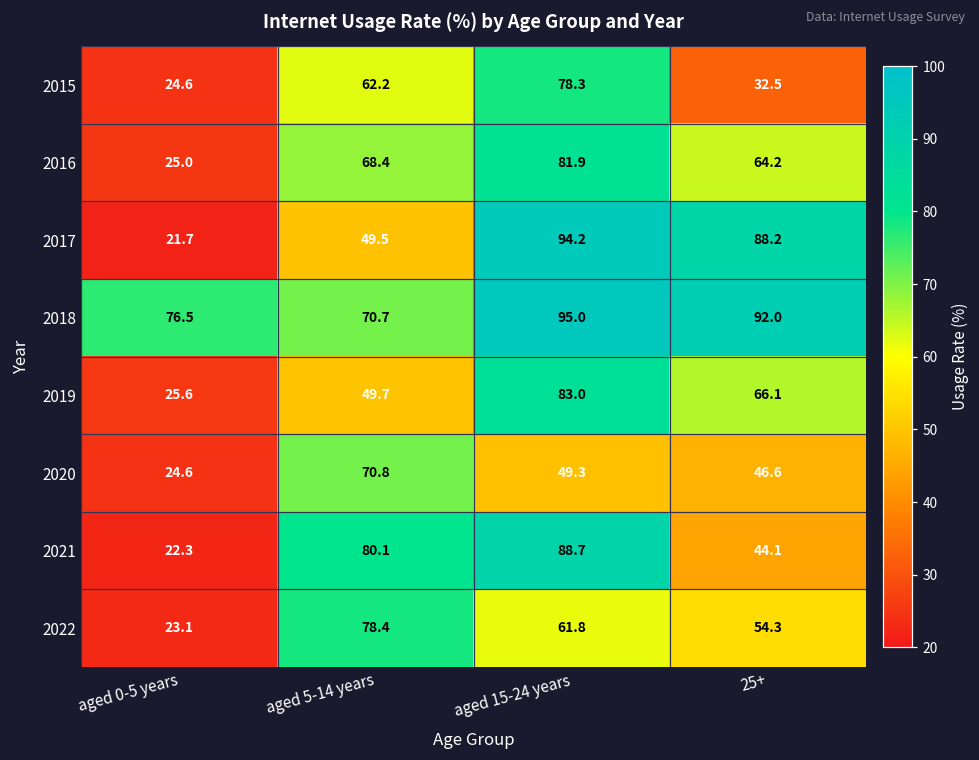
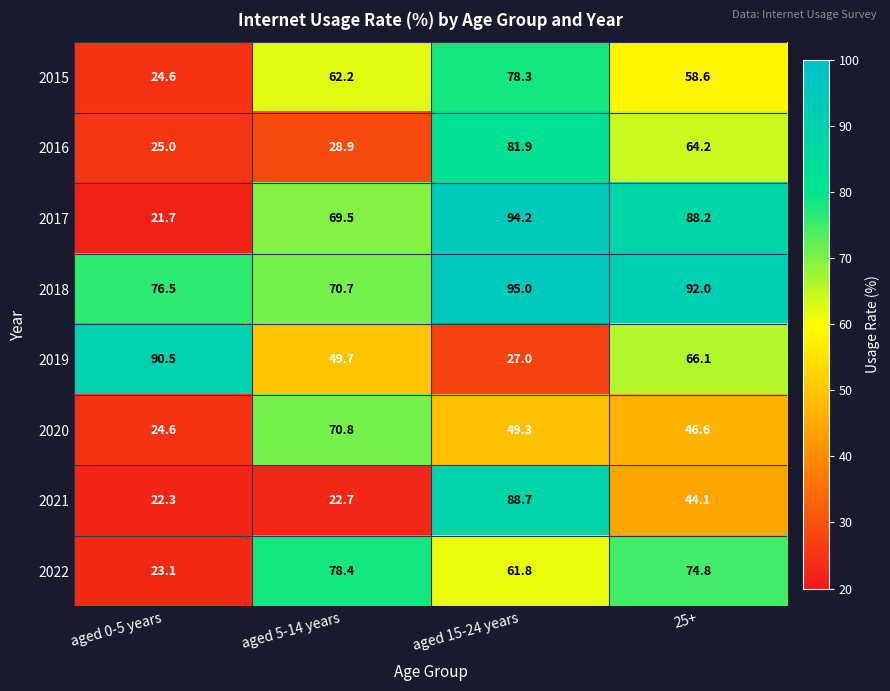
2015, 25+: 32.5 -> 58.6
2016, aged 5-14 years: 68.4 -> 28.9
2017, aged 5-14 years: 49.5 -> 69.5
2019, aged 0-5 years: 25.6 -> 90.5
2019, aged 15-24 years: 83.0 -> 27.0
2021, aged 5-14 years: 80.1 -> 22.7
2022, 25+: 54.3 -> 74.8
